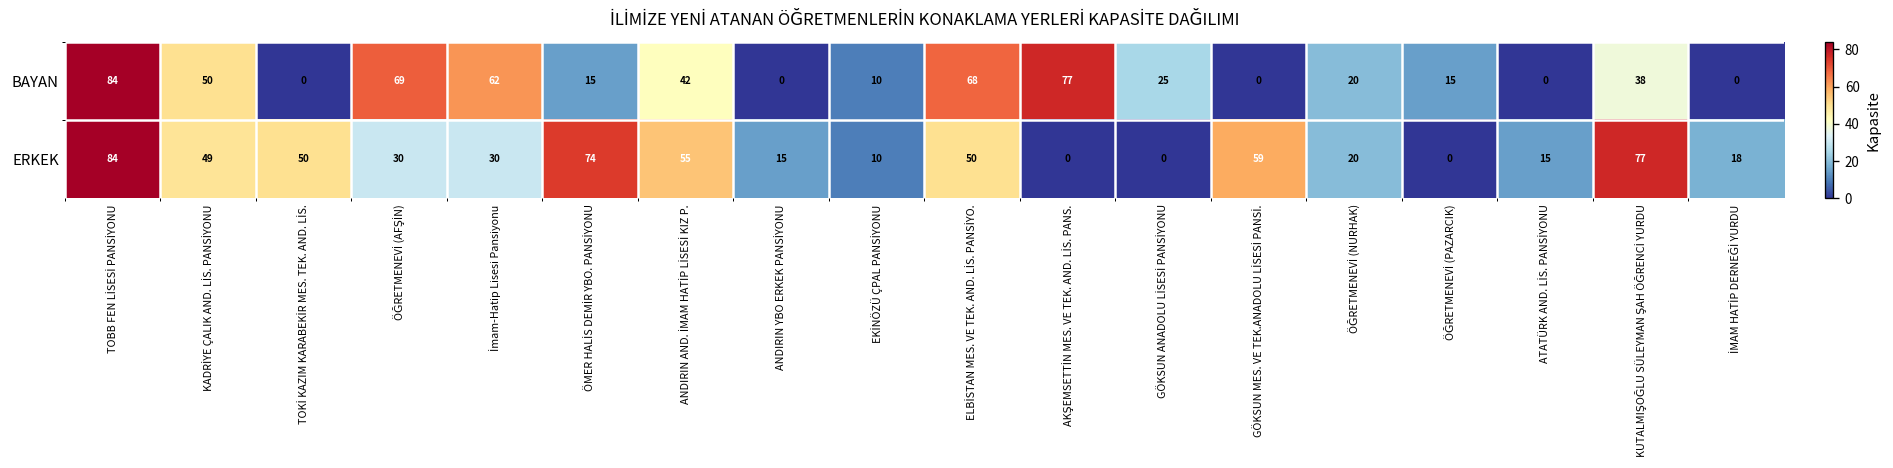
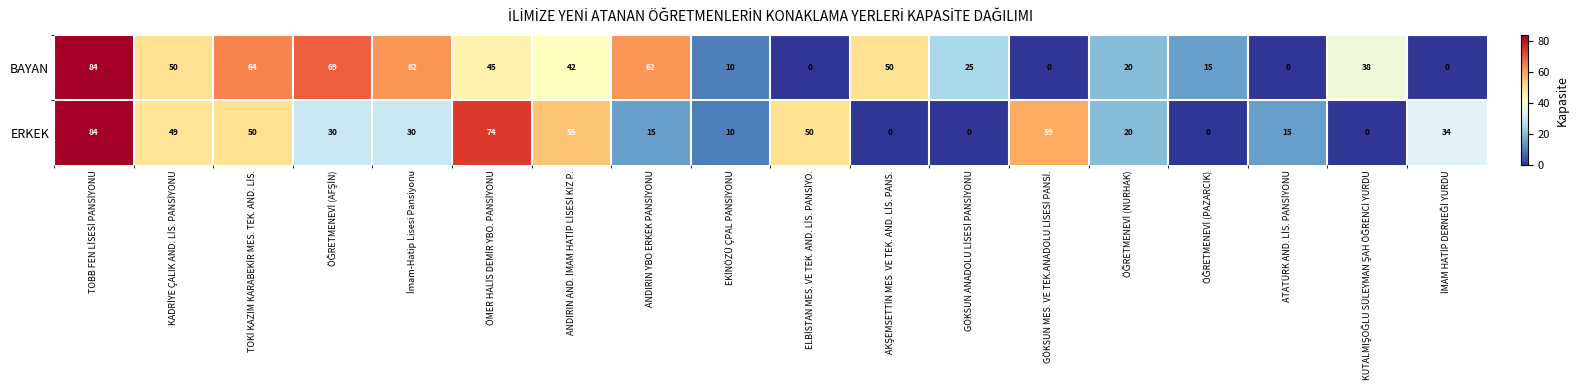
BAYAN, TOKİ KAZIM KARABEKİR MES. TEK. AND. LİS.: 0 -> 64
BAYAN, ÖMER HALİS DEMİR YBO. PANSİYONU: 15 -> 45
BAYAN, ANDIRIN YBO ERKEK PANSİYONU: 0 -> 62
BAYAN, ELBİSTAN MES. VE TEK. AND. LİS. PANSİYO.: 68 -> 0
BAYAN, AKŞEMSETTİN MES. VE TEK. AND. LİS. PANS.: 77 -> 50
ERKEK, KUTALMIŞOĞLU SÜLEYMAN ŞAH ÖĞRENCİ YURDU: 77 -> 0
ERKEK, İMAM HATİP DERNEĞİ YURDU: 18 -> 34
